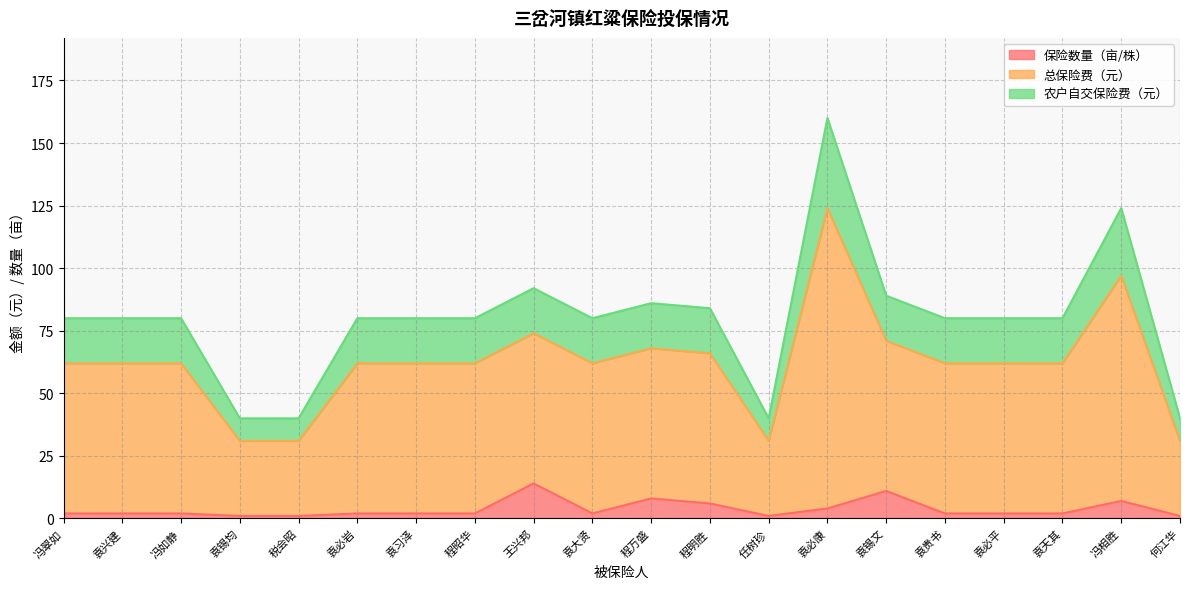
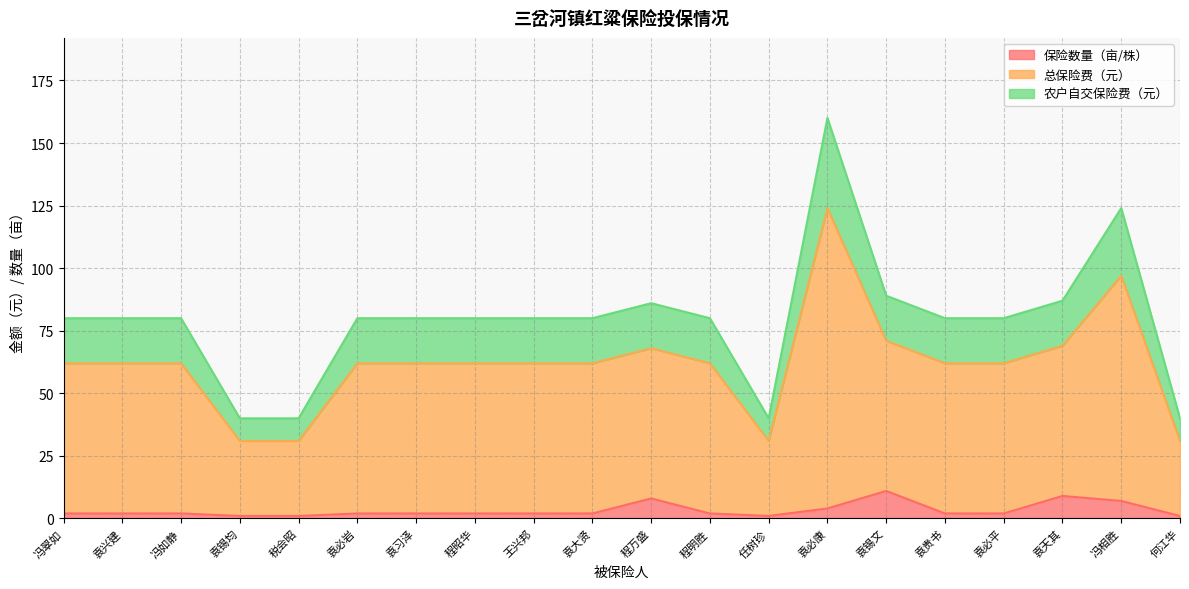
保险数量（亩/株）, 王兴邦: 14 -> 2
保险数量（亩/株）, 程明胜: 6 -> 2
保险数量（亩/株）, 袁天其: 2 -> 9
